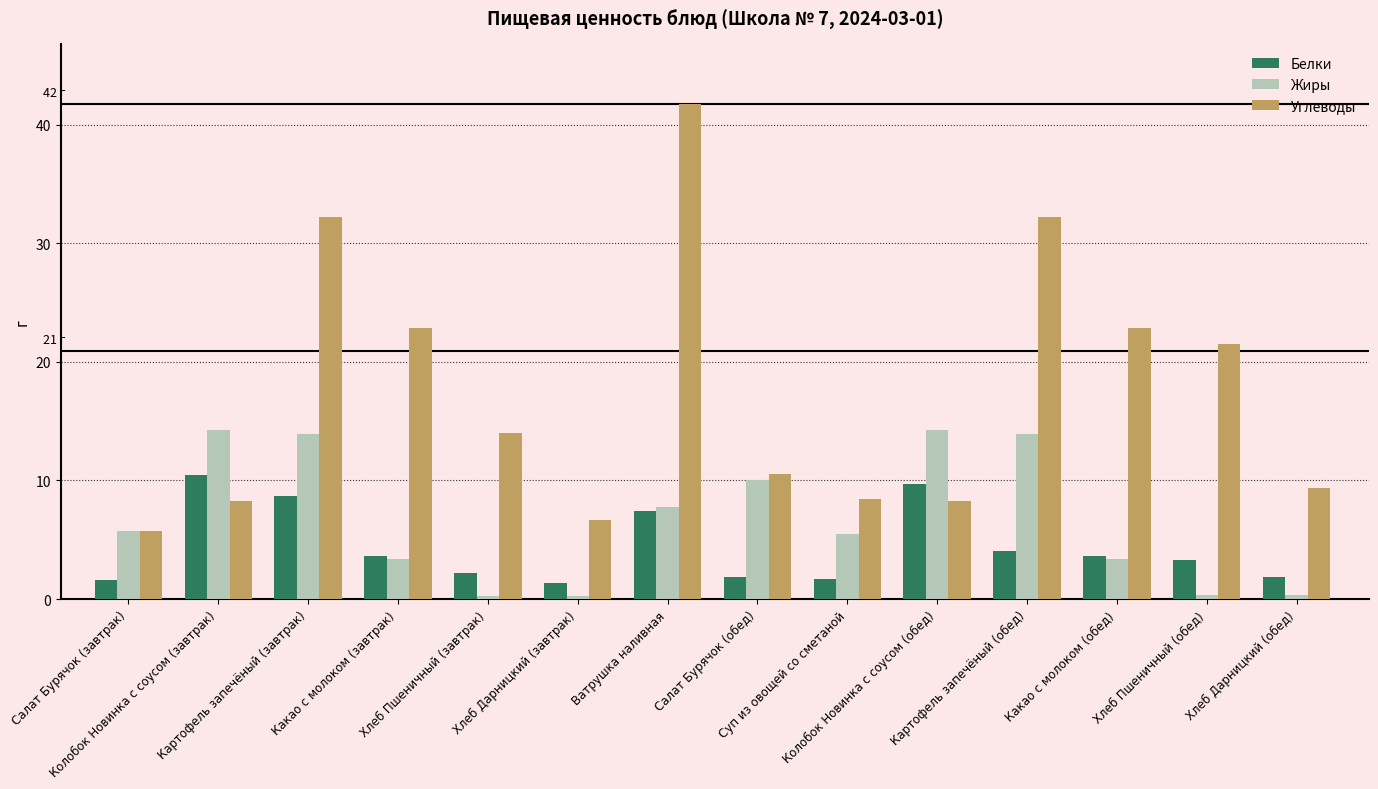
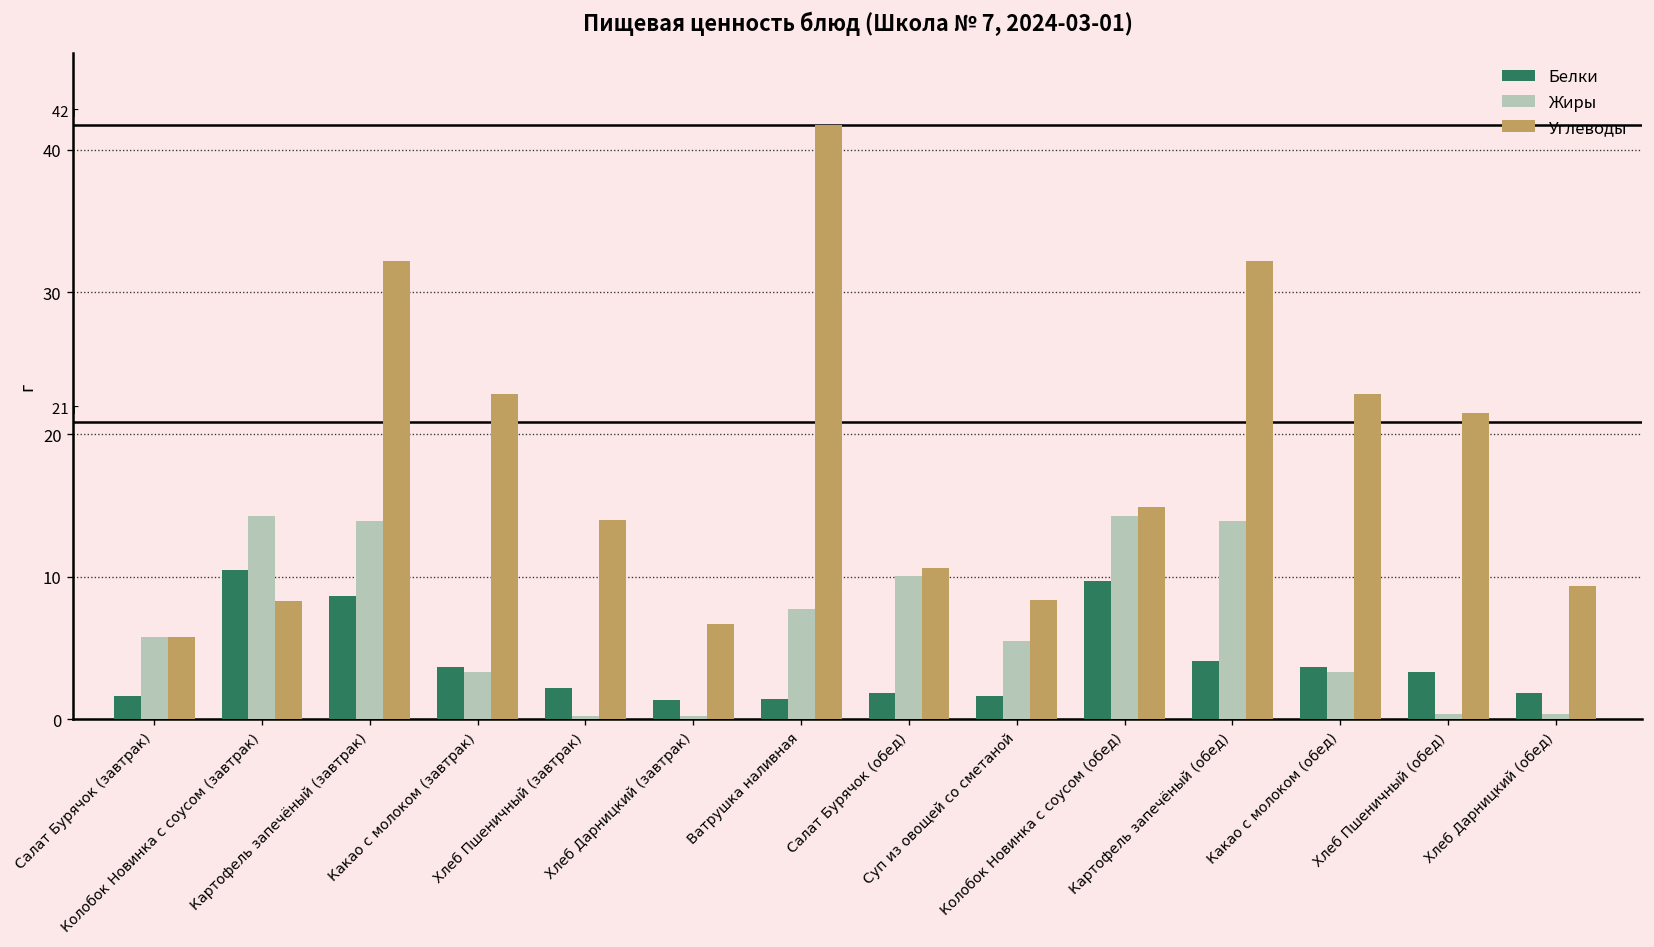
Белки, Ватрушка наливная: 7.4 -> 1.4
Углеводы, Колобок Новинка с соусом (обед): 8.3 -> 14.9
